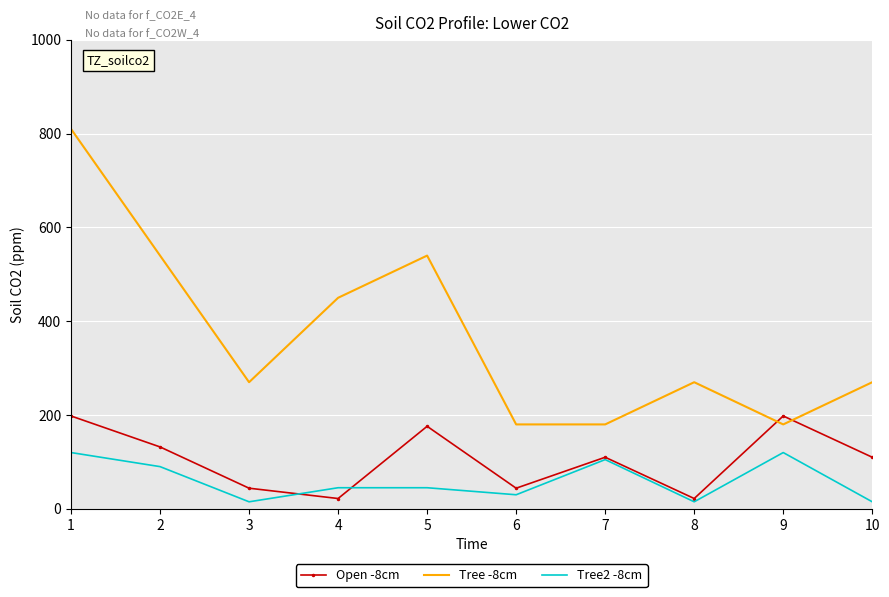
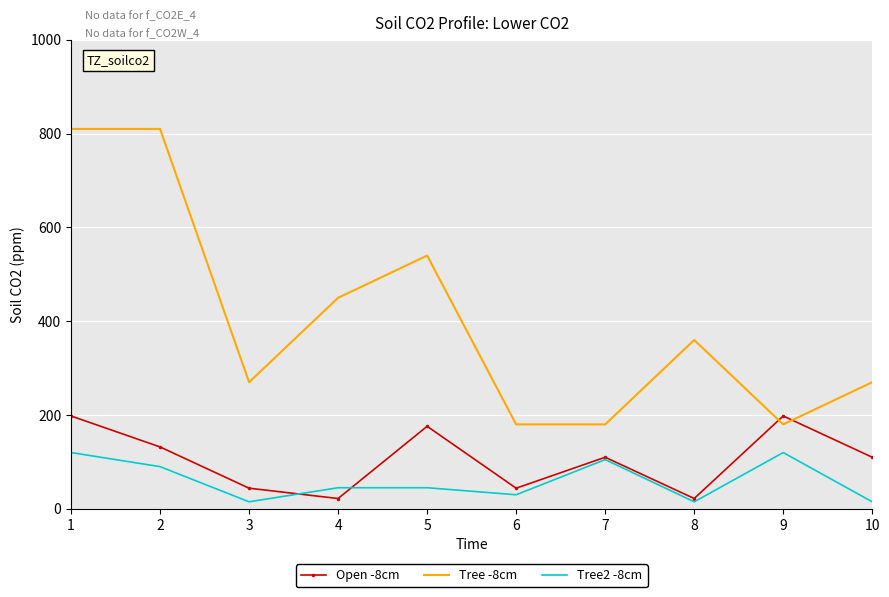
Tree -8cm, 2: 540 -> 810
Tree -8cm, 8: 270 -> 360
